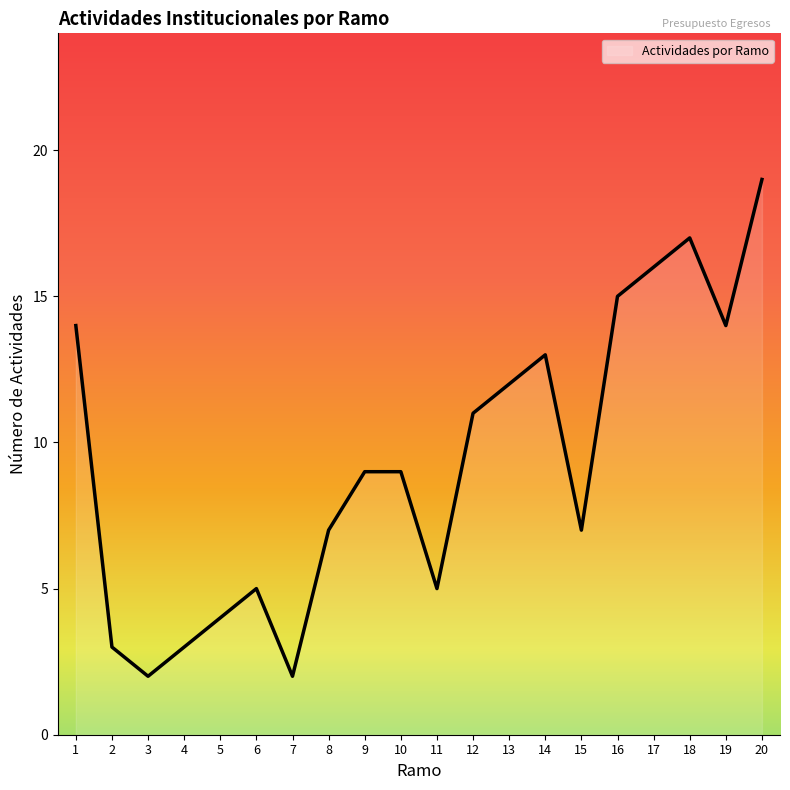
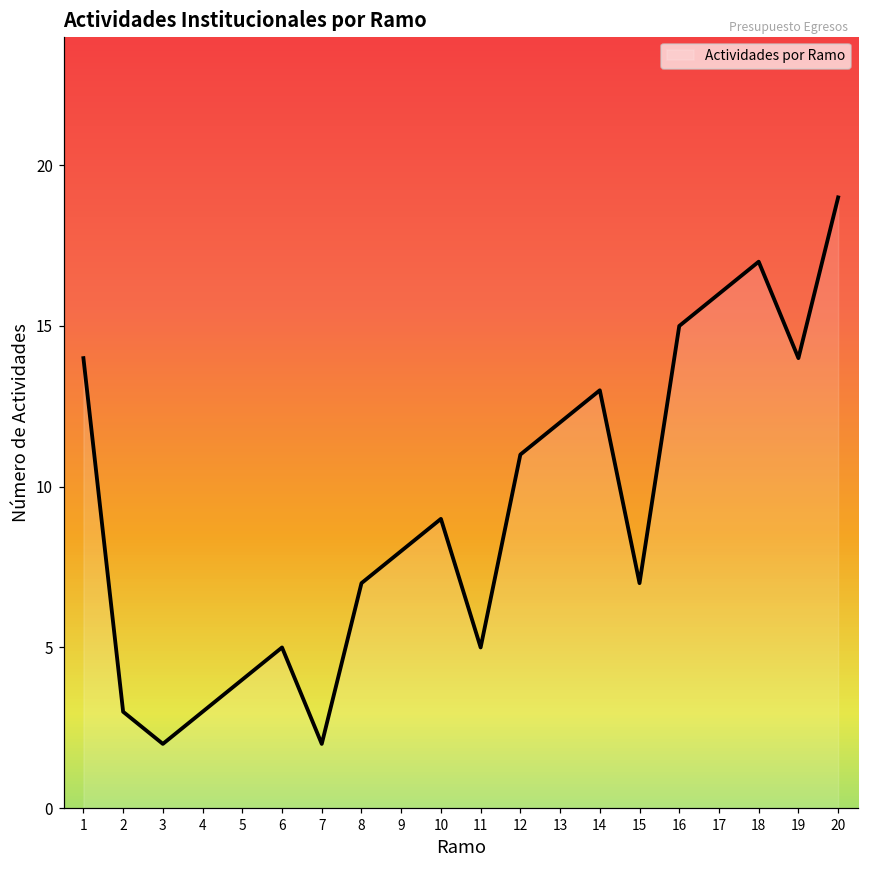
9: 9 -> 8
